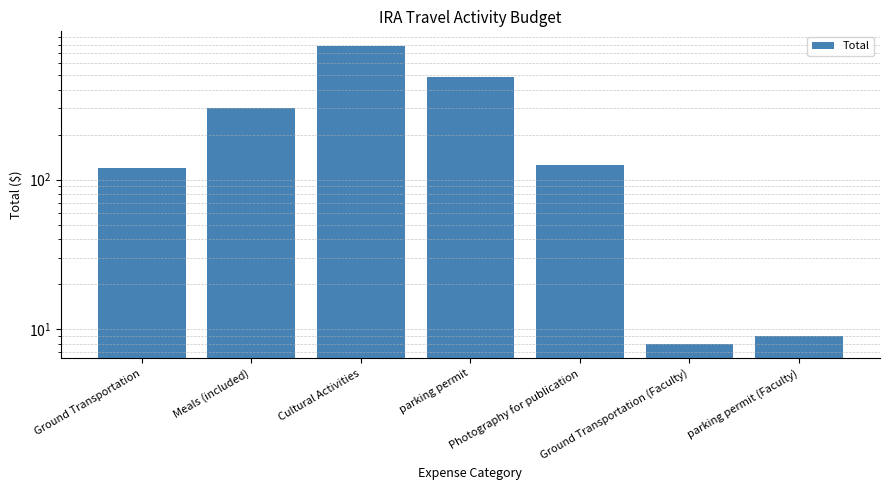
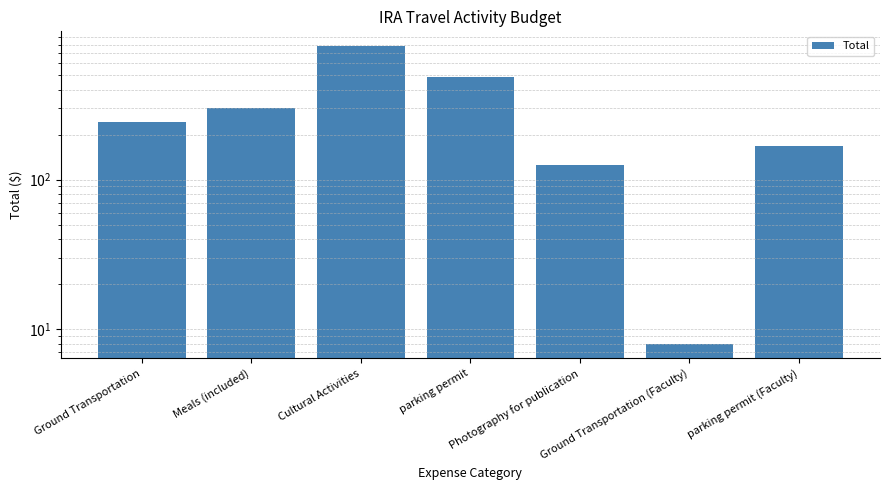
Ground Transportation: 120 -> 240
parking permit (Faculty): 9 -> 170
